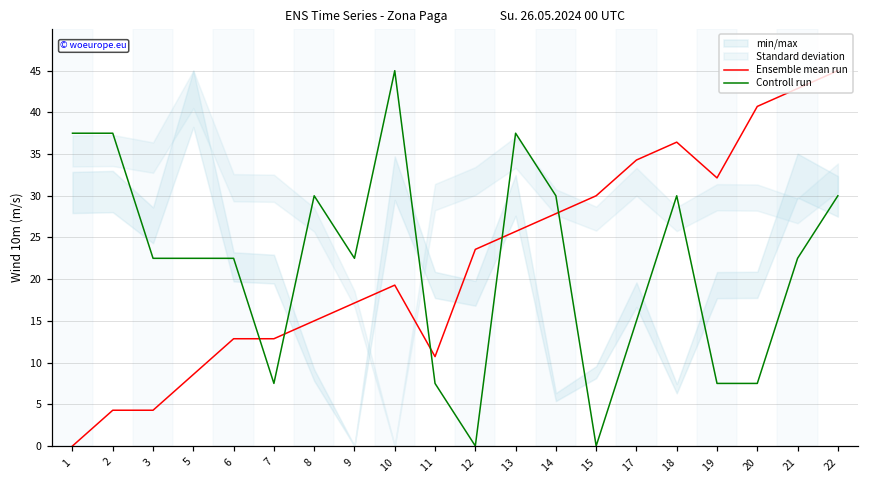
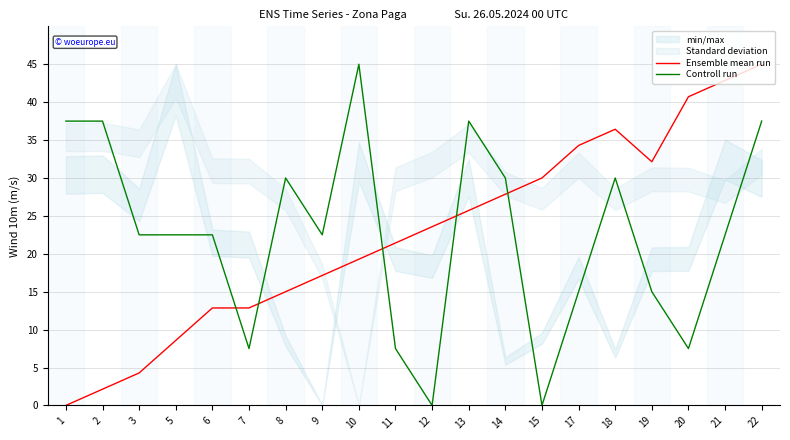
Ensemble mean run, 2: 4 -> 2
Ensemble mean run, 11: 11 -> 21
Controll run, 19: 8 -> 15
Controll run, 22: 30 -> 38
